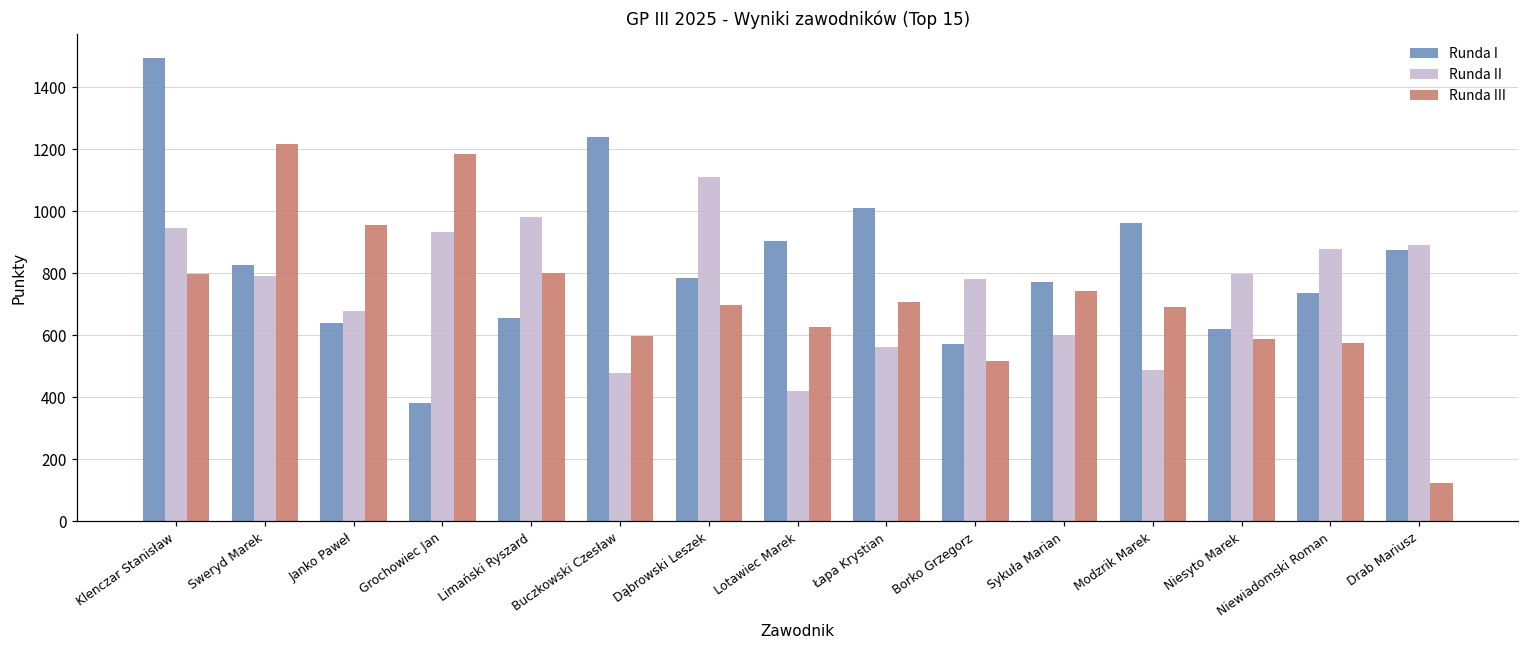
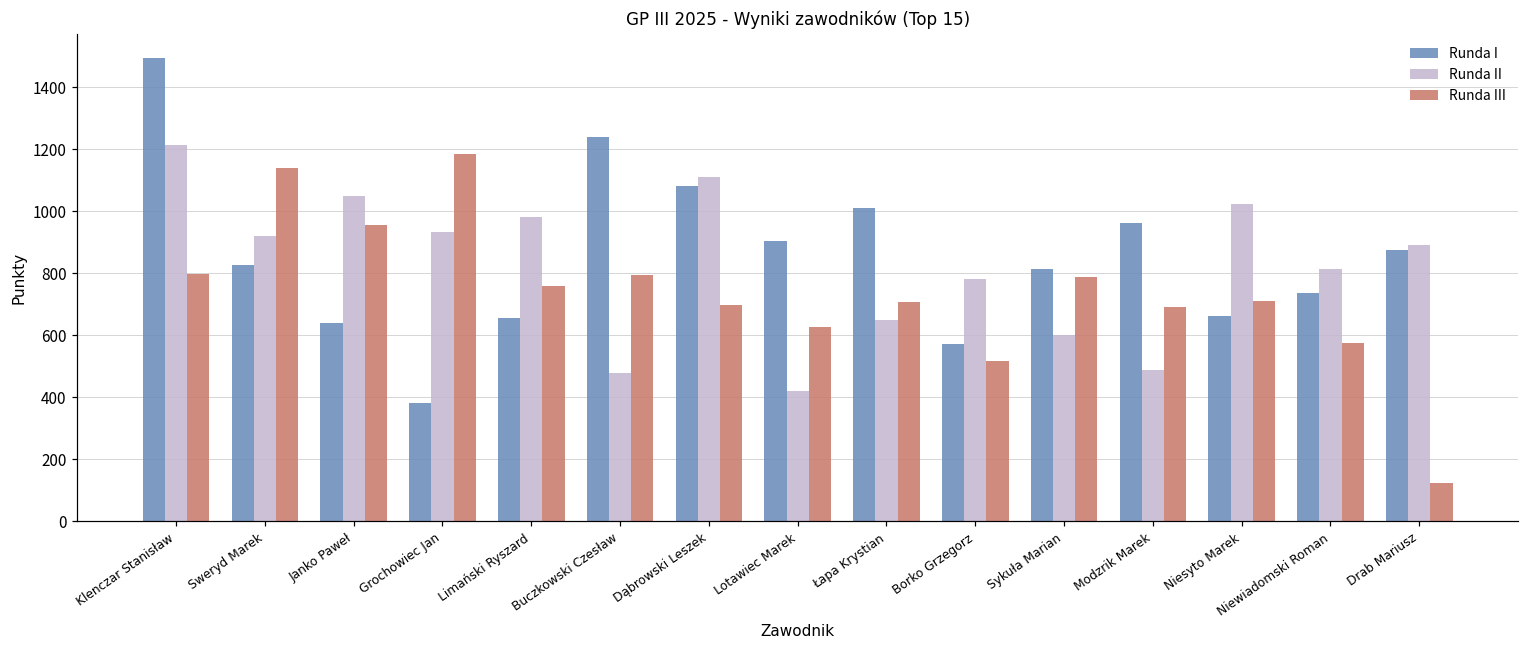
Runda II, Klenczar Stanisław: 950 -> 1210
Runda II, Sweryd Marek: 790 -> 920
Runda III, Sweryd Marek: 1220 -> 1140
Runda II, Janko Paweł: 680 -> 1050
Runda III, Limański Ryszard: 800 -> 760
Runda III, Buczkowski Czesław: 600 -> 800
Runda I, Dąbrowski Leszek: 780 -> 1080
Runda II, Łapa Krystian: 560 -> 650
Runda I, Sykuła Marian: 770 -> 810
Runda III, Sykuła Marian: 740 -> 790
Runda I, Niesyto Marek: 620 -> 660
Runda II, Niesyto Marek: 800 -> 1020
Runda III, Niesyto Marek: 590 -> 710
Runda II, Niewiadomski Roman: 880 -> 810
